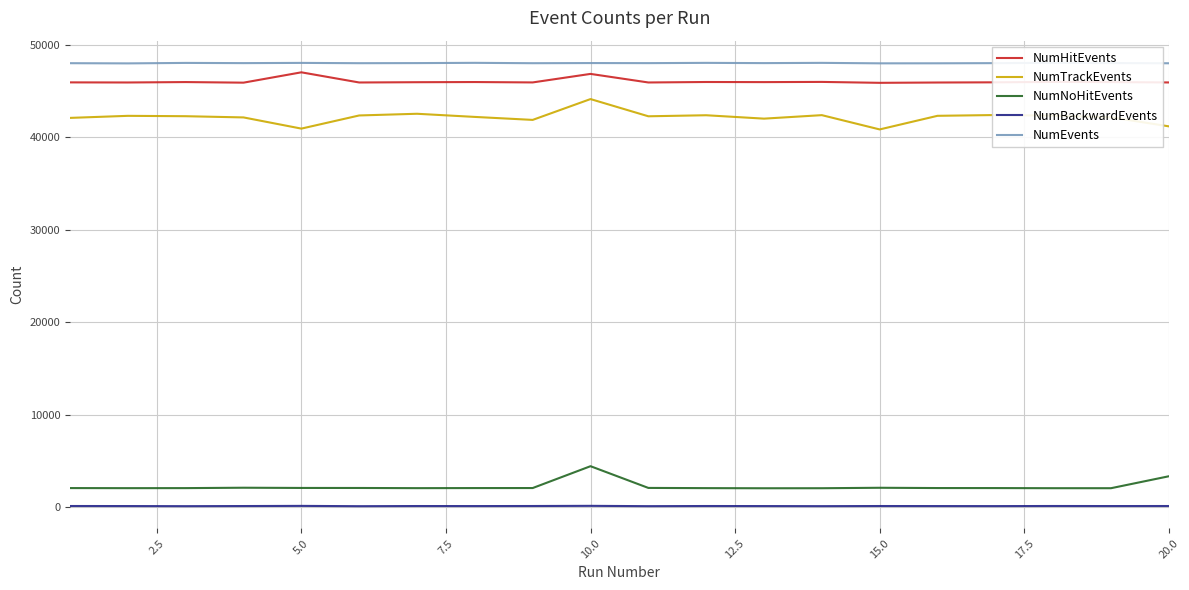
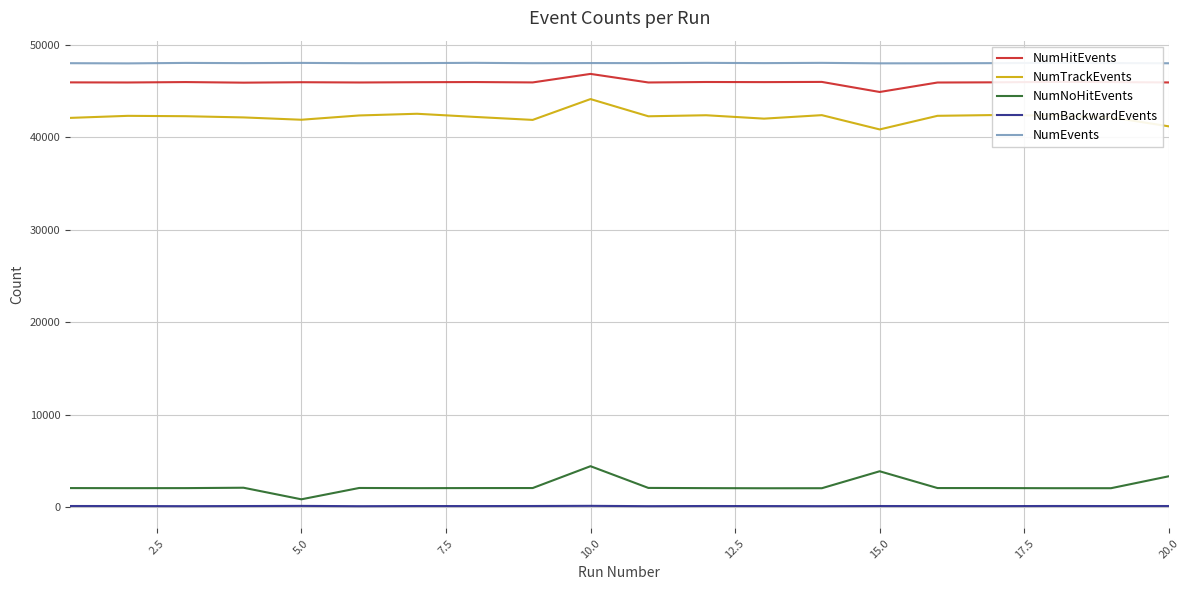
NumHitEvents, 5.0: 47000 -> 46000
NumTrackEvents, 5.0: 41000 -> 42000
NumNoHitEvents, 5.0: 2000 -> 1000
NumHitEvents, 15.0: 46000 -> 45000
NumNoHitEvents, 15.0: 2000 -> 4000
